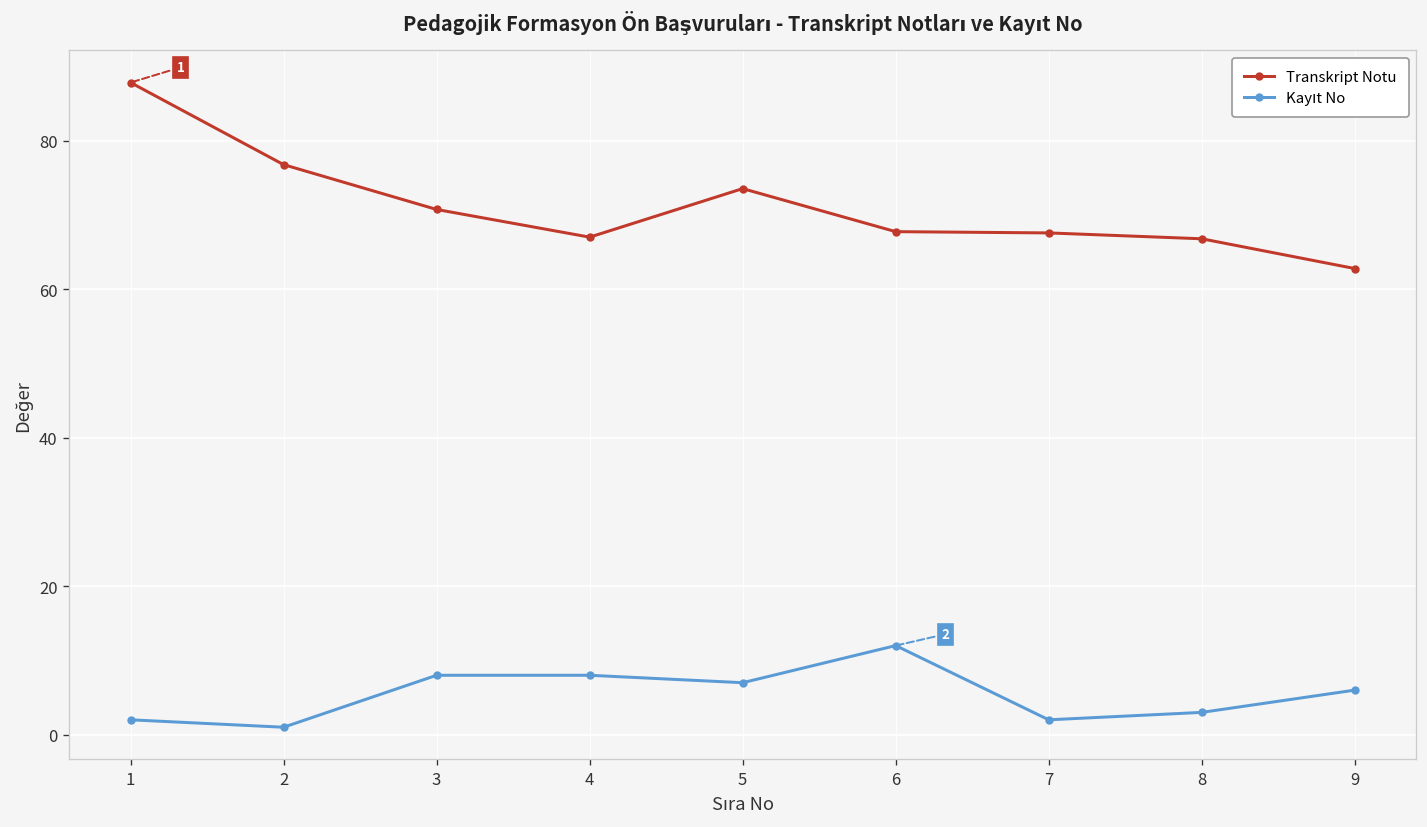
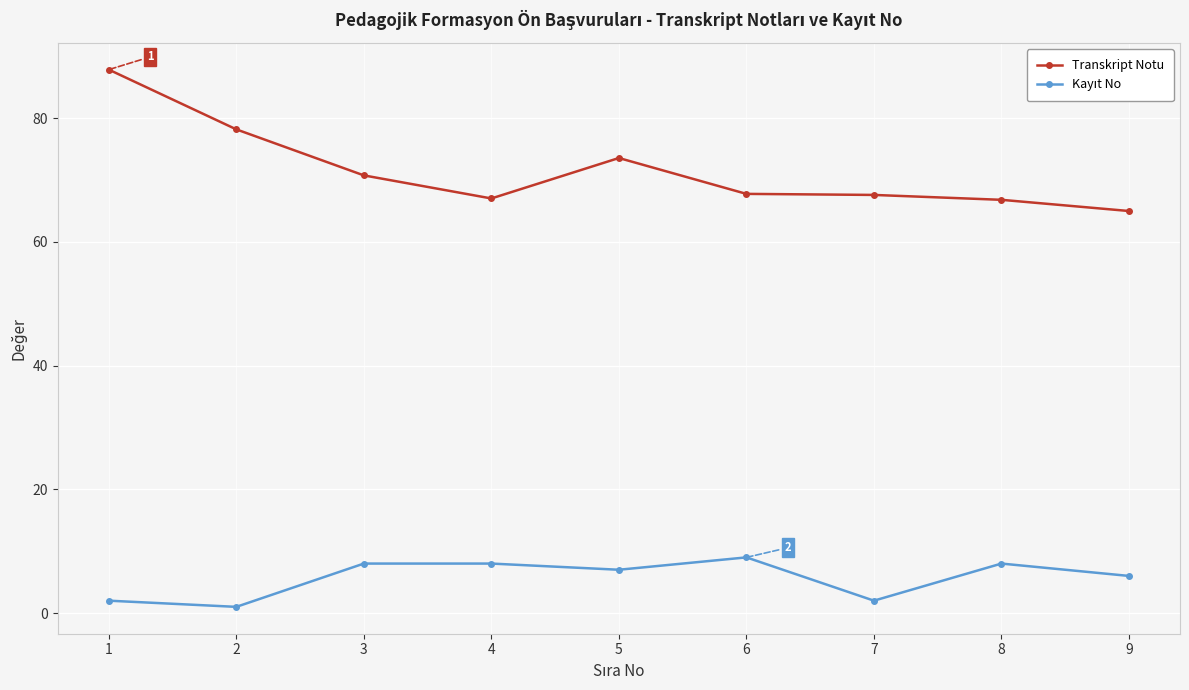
Transkript Notu, 2: 77 -> 78
Kayıt No, 6: 12 -> 9
Kayıt No, 8: 3 -> 8
Transkript Notu, 9: 63 -> 65
